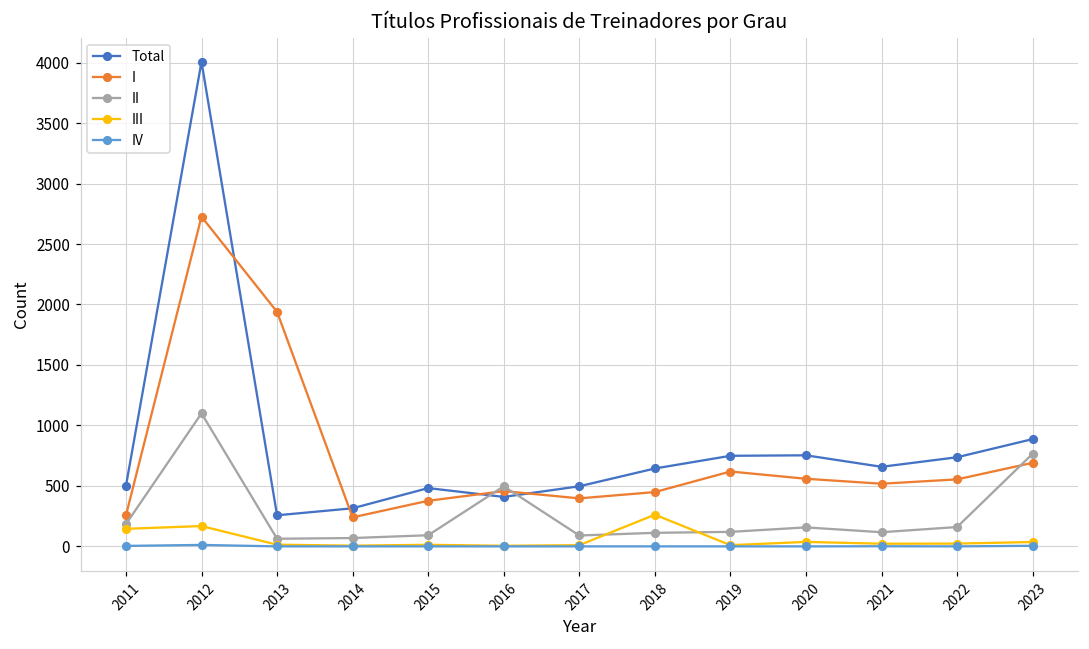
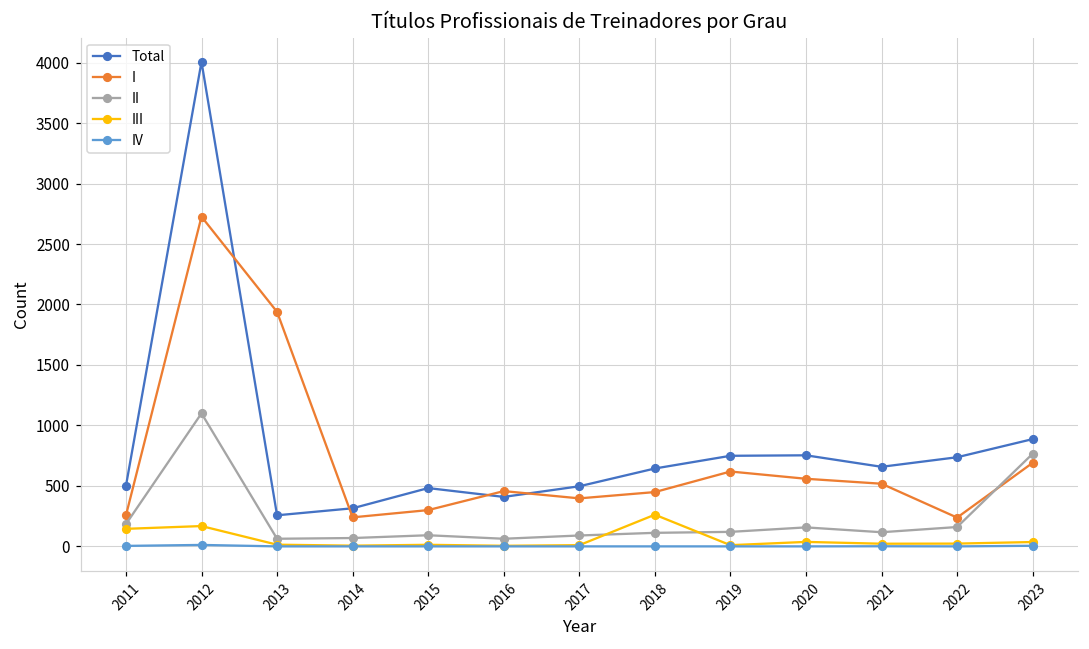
I, 2015: 380 -> 300
II, 2016: 500 -> 60
I, 2022: 550 -> 240
